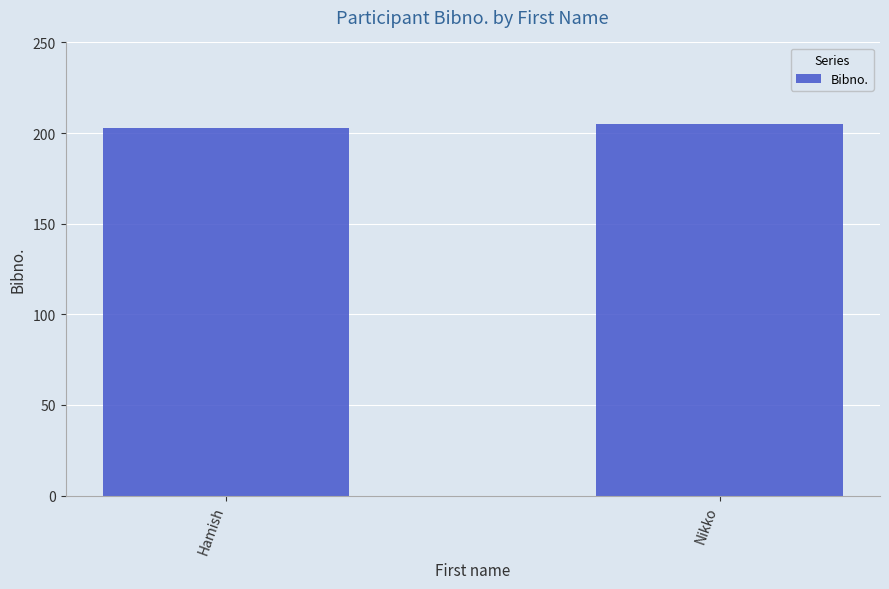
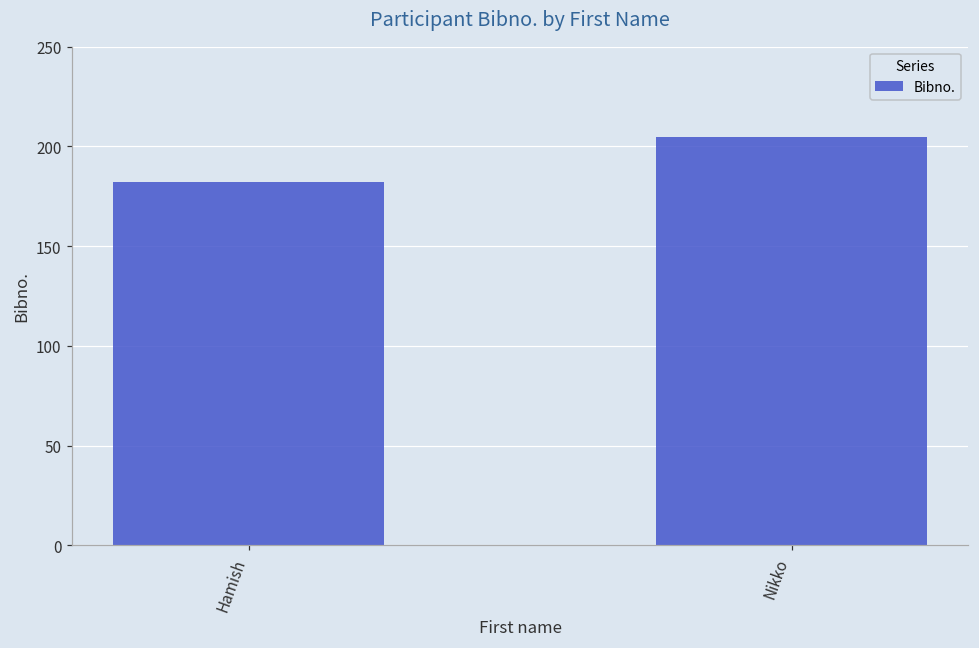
Hamish: 203 -> 182
